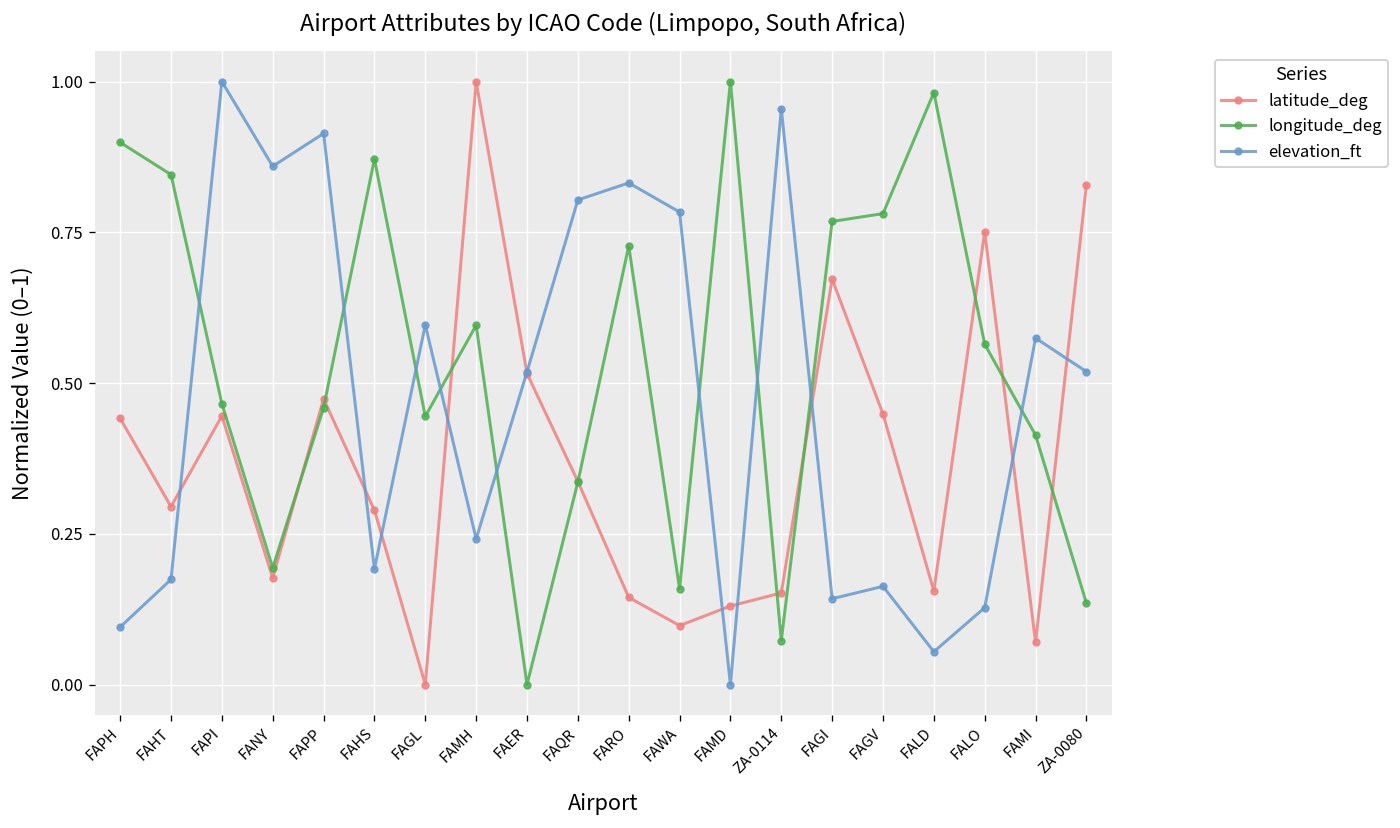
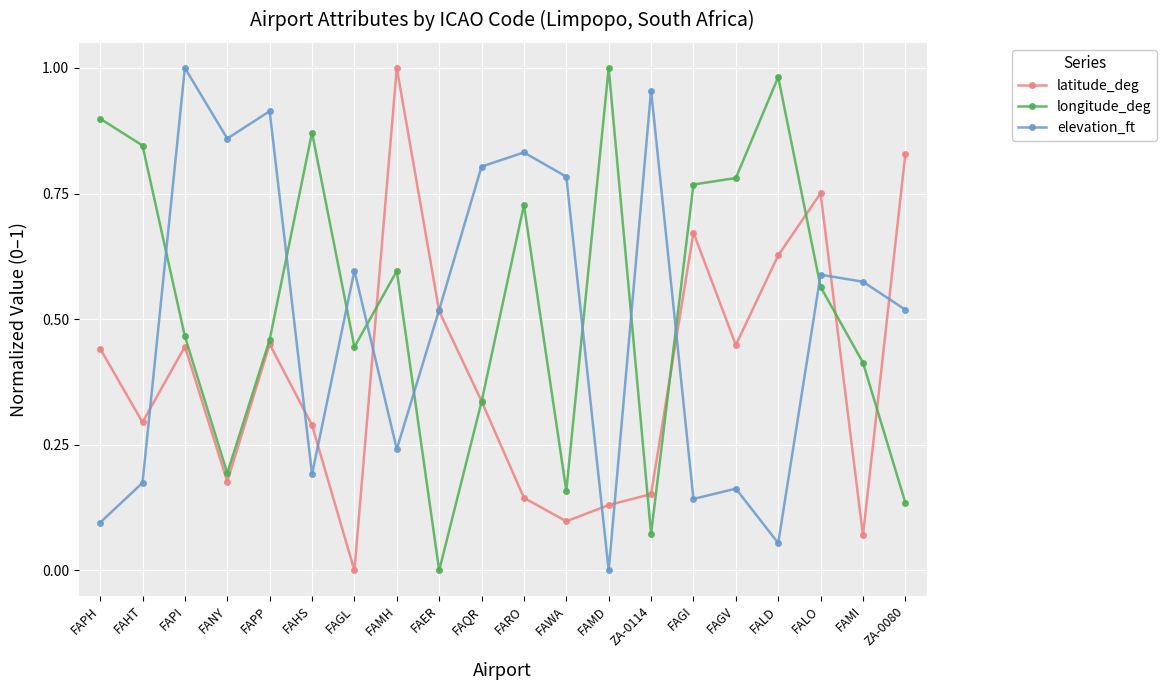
latitude_deg, FAPP: 0.47 -> 0.45
latitude_deg, FALD: 0.16 -> 0.63
elevation_ft, FALO: 0.13 -> 0.59
